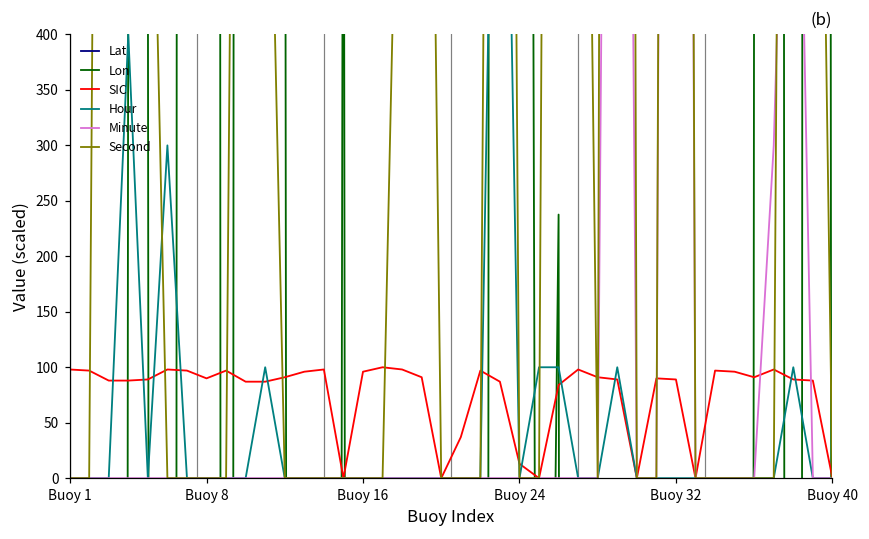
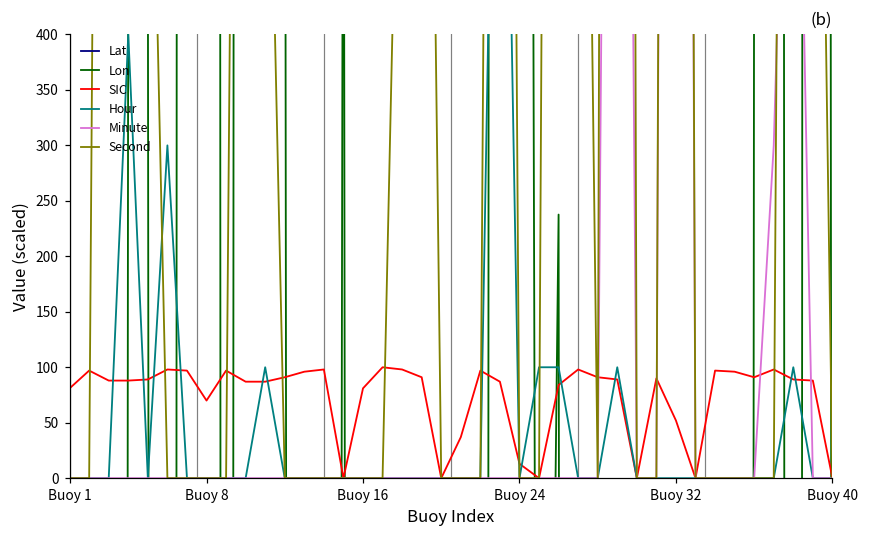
SIC, Buoy 1: 98 -> 81
SIC, Buoy 8: 90 -> 70
SIC, Buoy 16: 96 -> 81
SIC, Buoy 32: 89 -> 52
